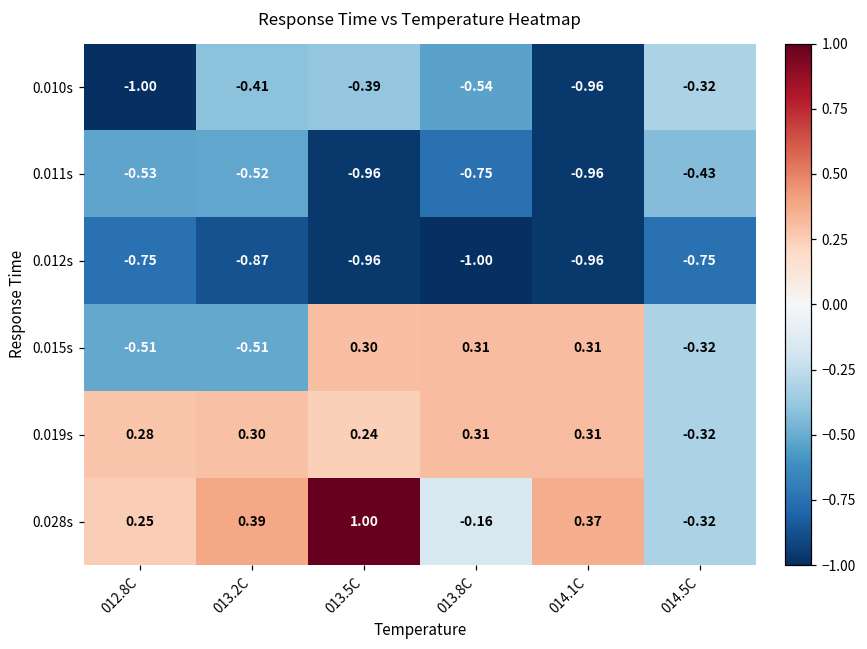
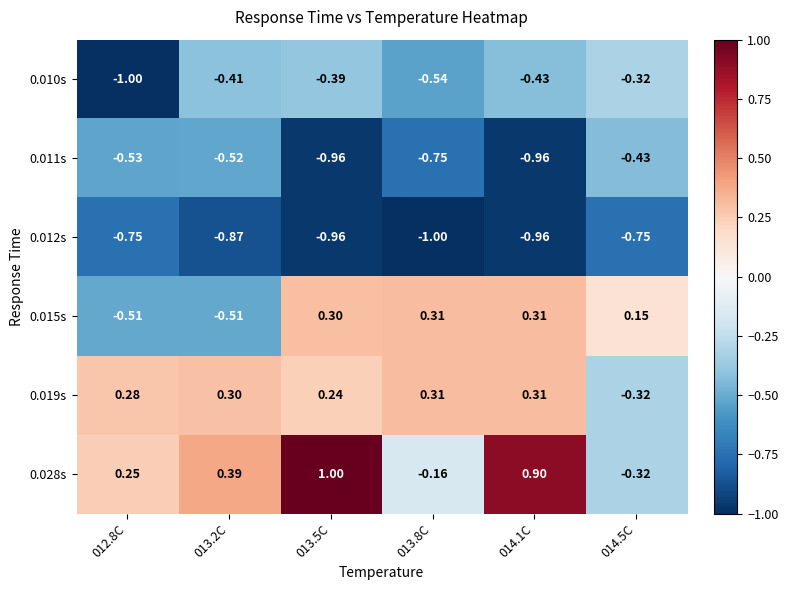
0.010s, 014.1C: -0.96 -> -0.43
0.015s, 014.5C: -0.32 -> 0.15
0.028s, 014.1C: 0.37 -> 0.90
